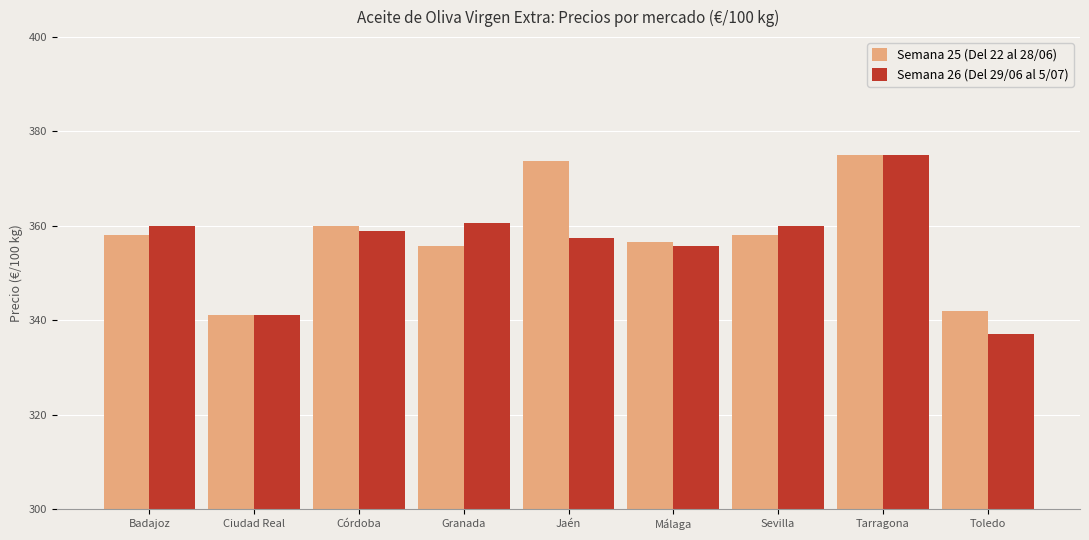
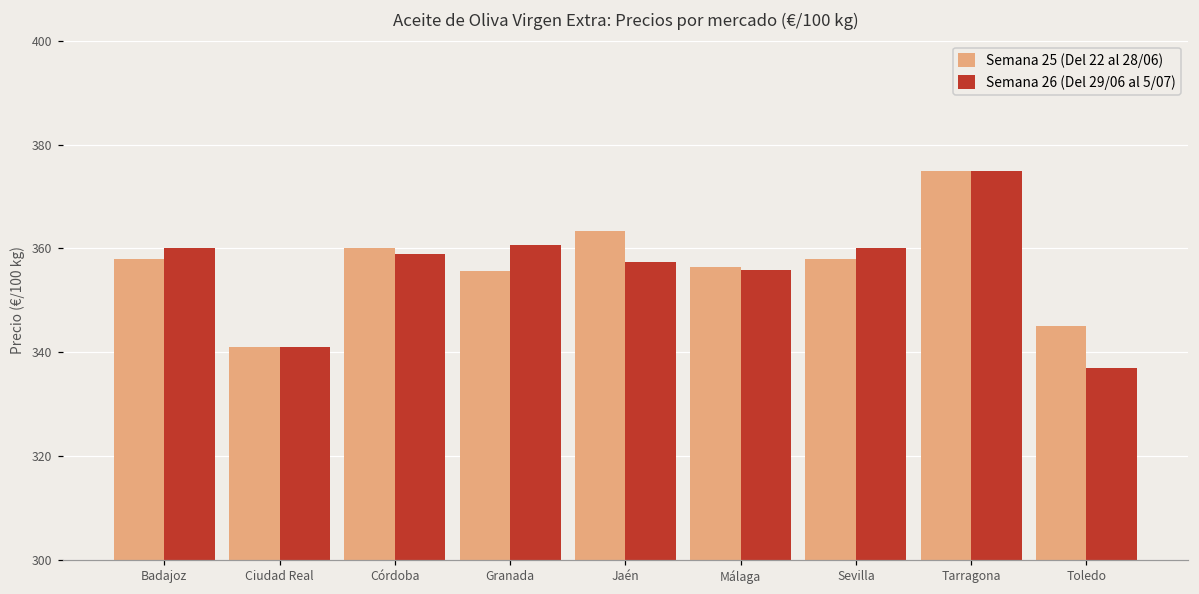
Semana 25 (Del 22 al 28/06), Jaén: 374 -> 363
Semana 25 (Del 22 al 28/06), Toledo: 342 -> 345
